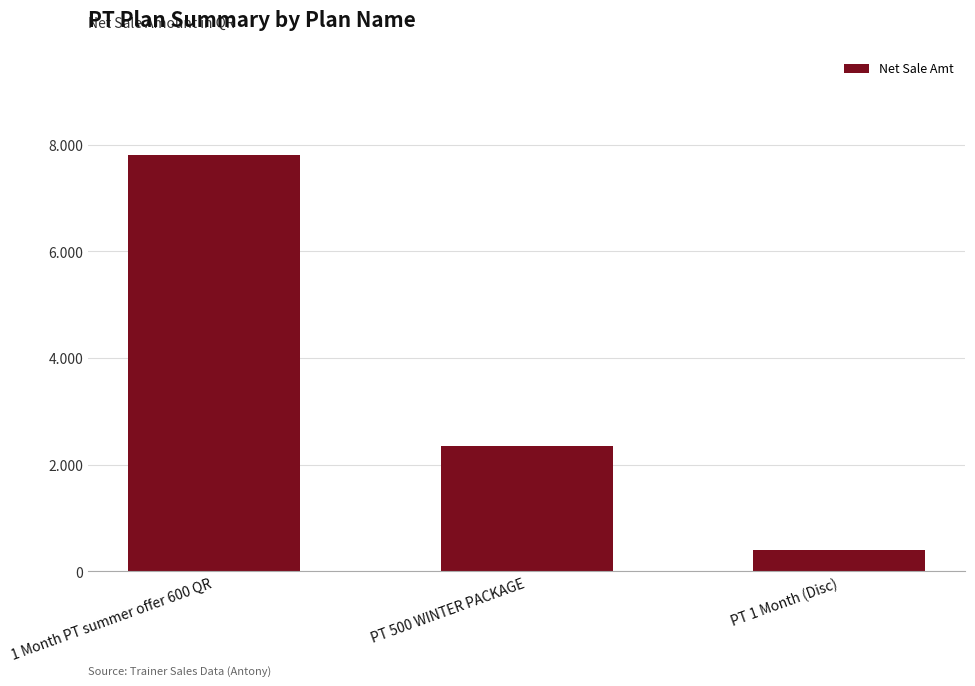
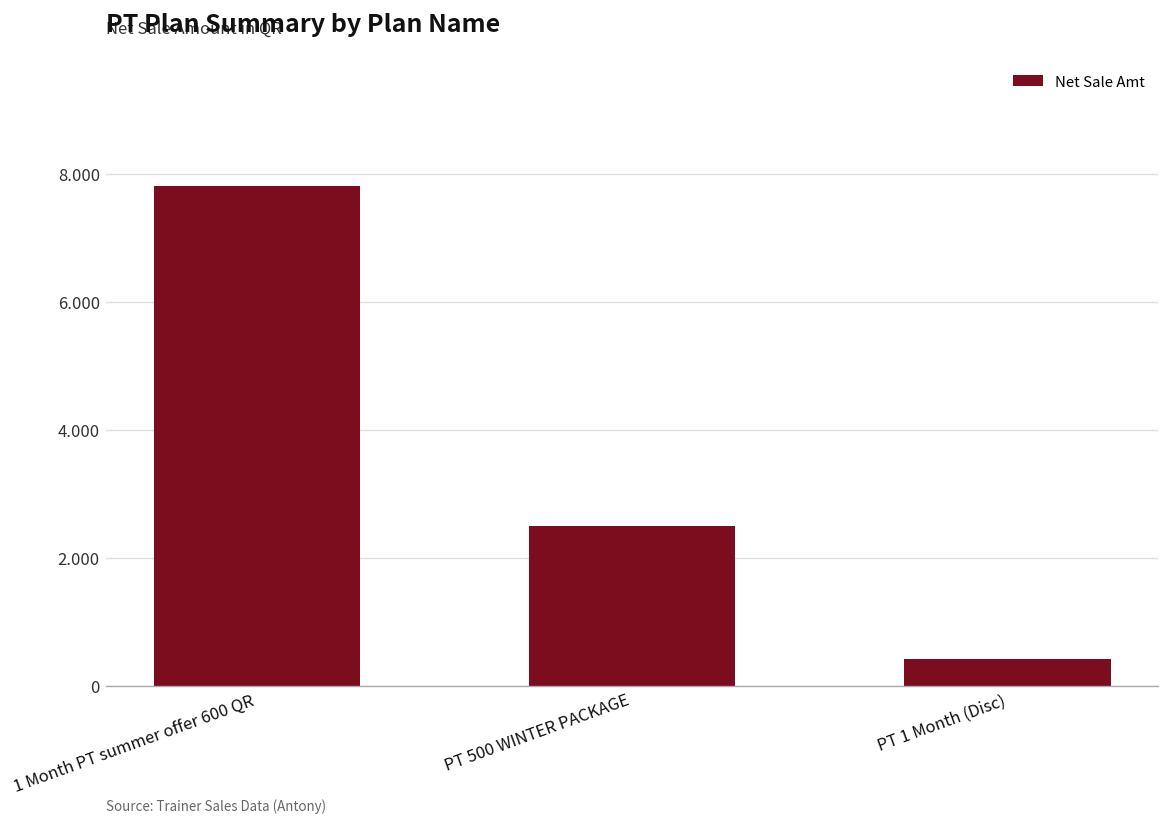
PT 500 WINTER PACKAGE: 2.3 -> 2.5
